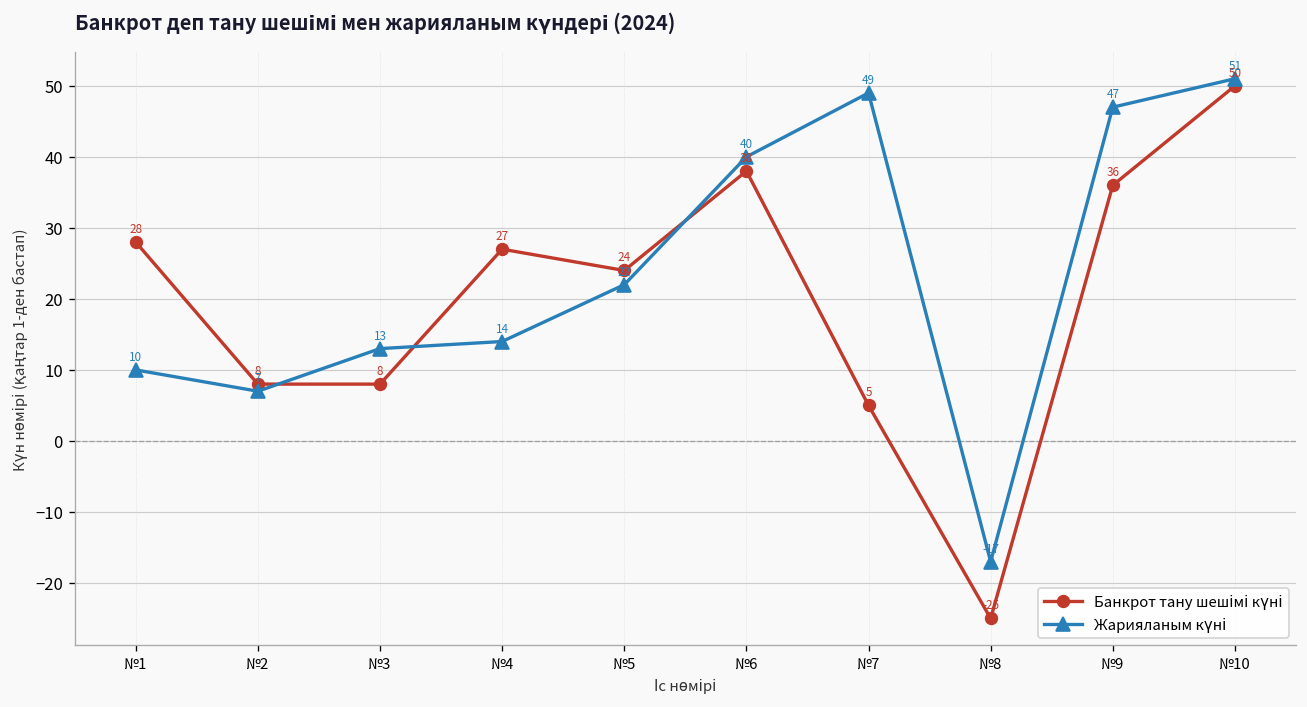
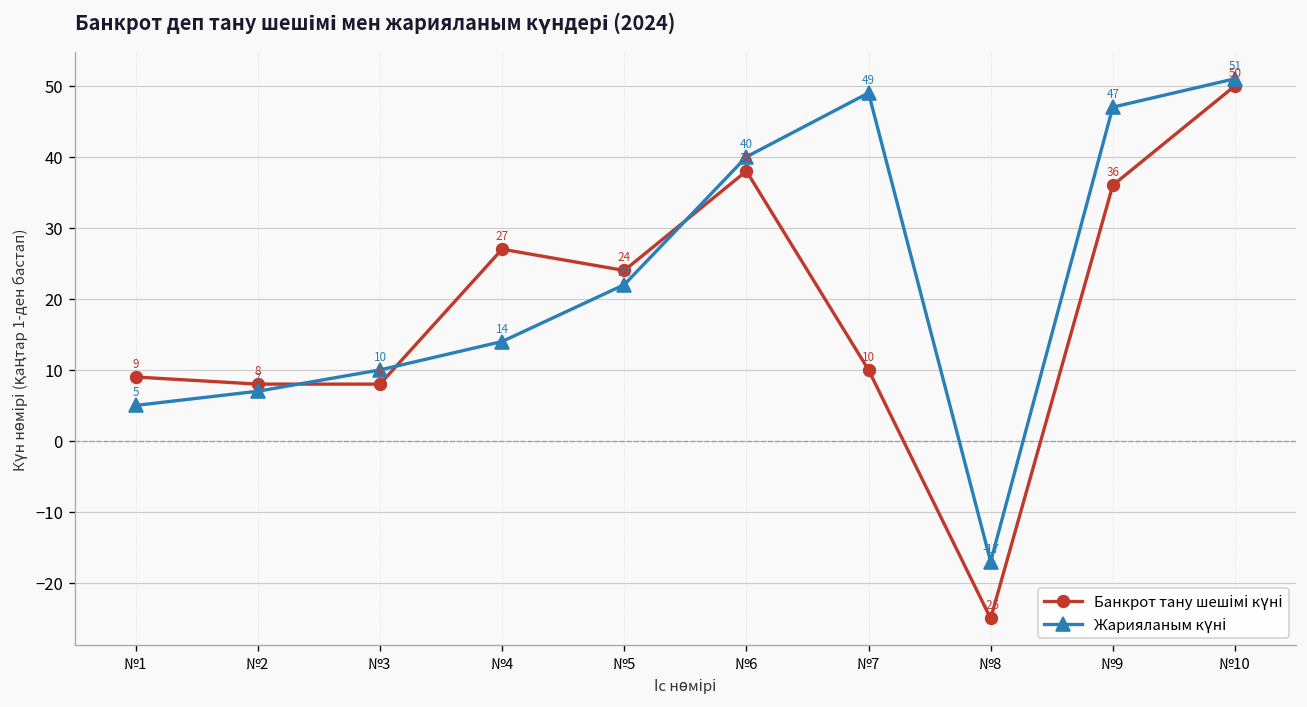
Банкрот тану шешімі күні, №1: 28 -> 9
Жарияланым күні, №1: 10 -> 5
Жарияланым күні, №3: 13 -> 10
Банкрот тану шешімі күні, №7: 5 -> 10
